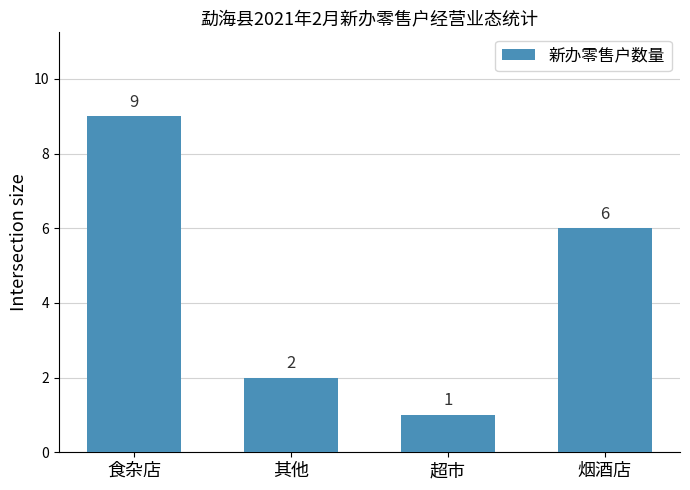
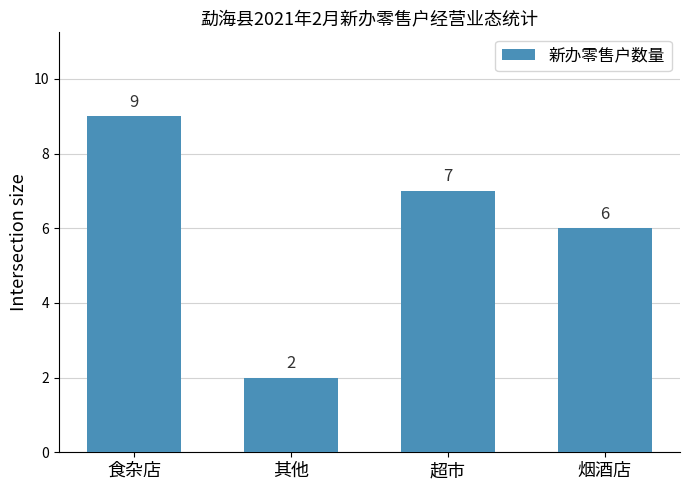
超市: 1 -> 7
